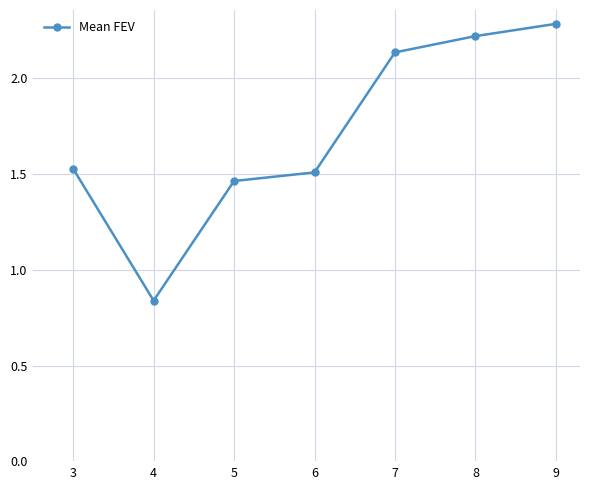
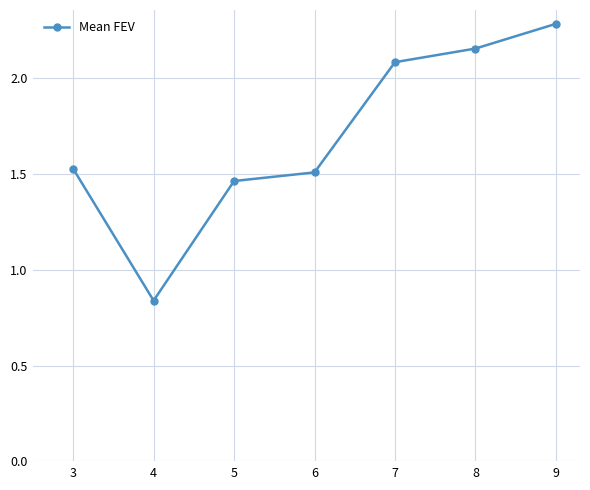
7: 2.13 -> 2.08
8: 2.22 -> 2.15
